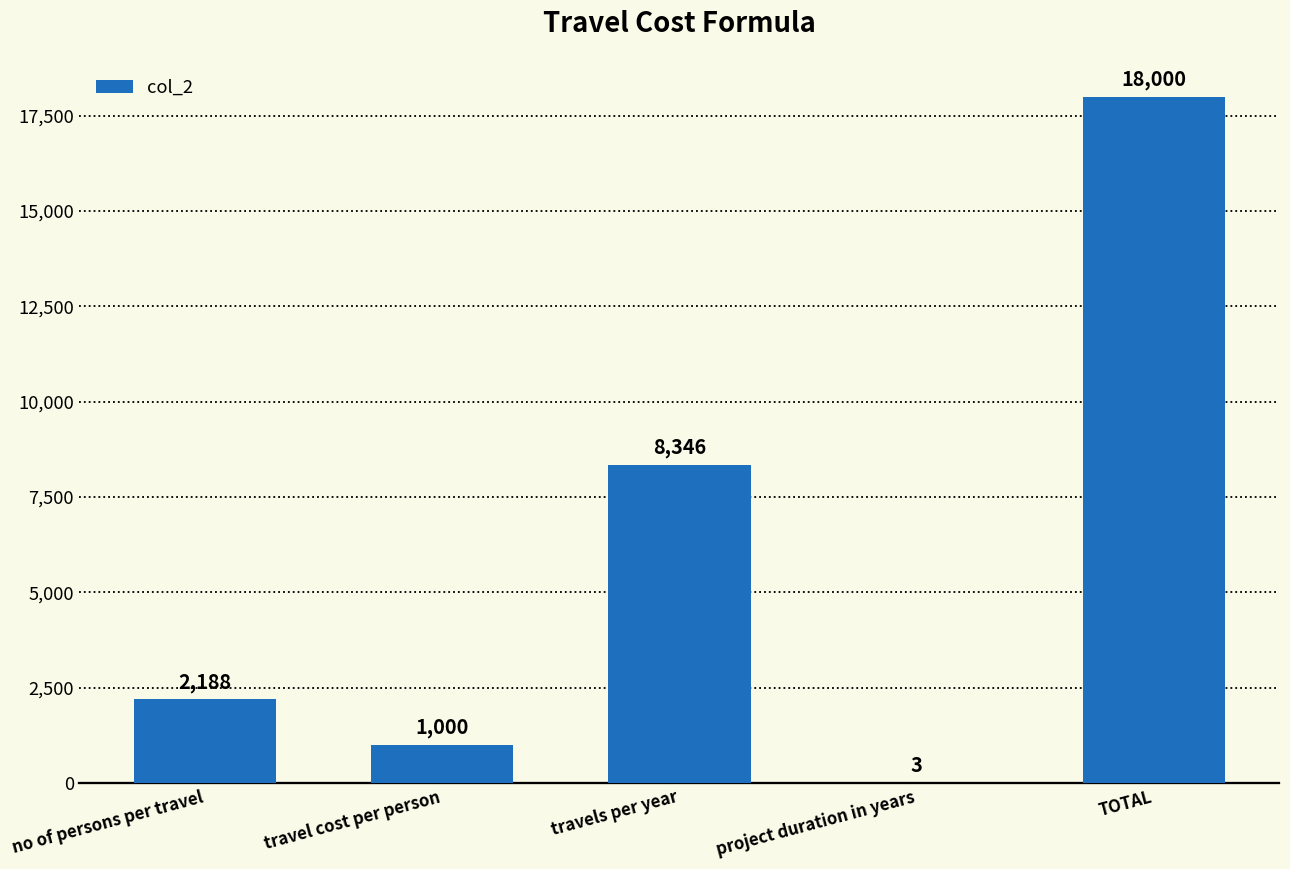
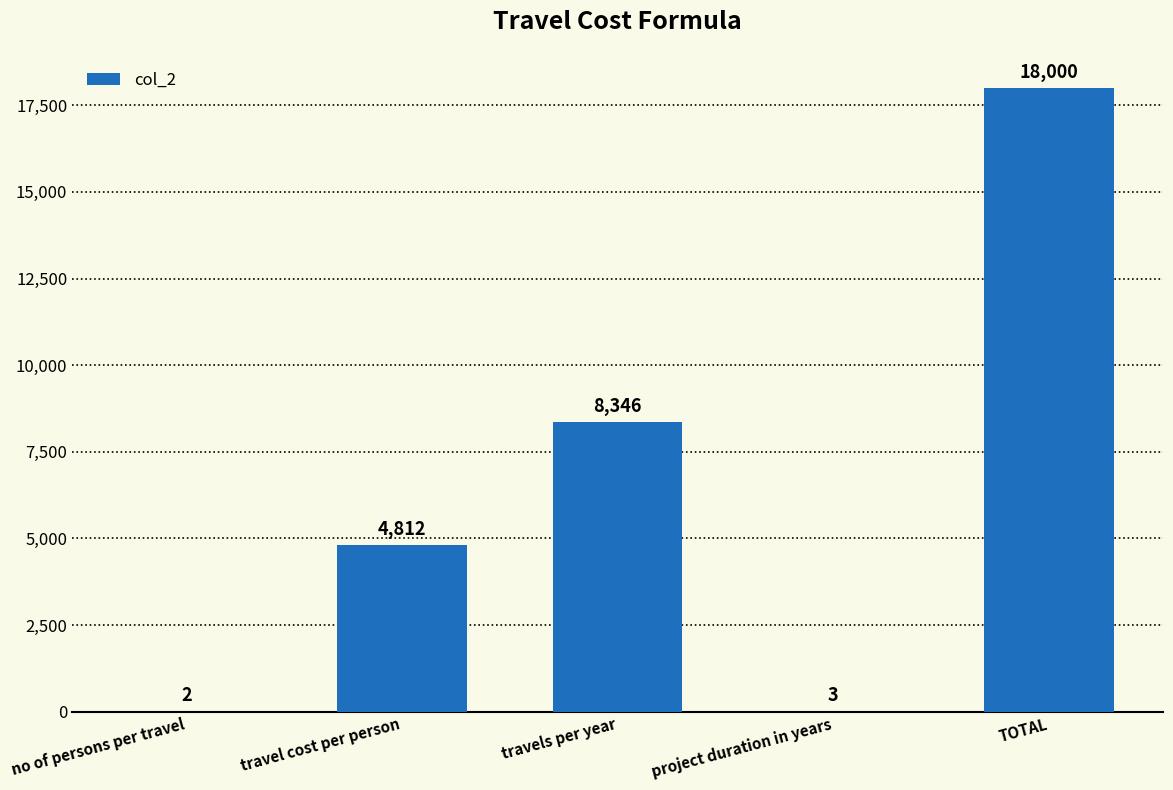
no of persons per travel: 2,188 -> 2
travel cost per person: 1,000 -> 4,812
